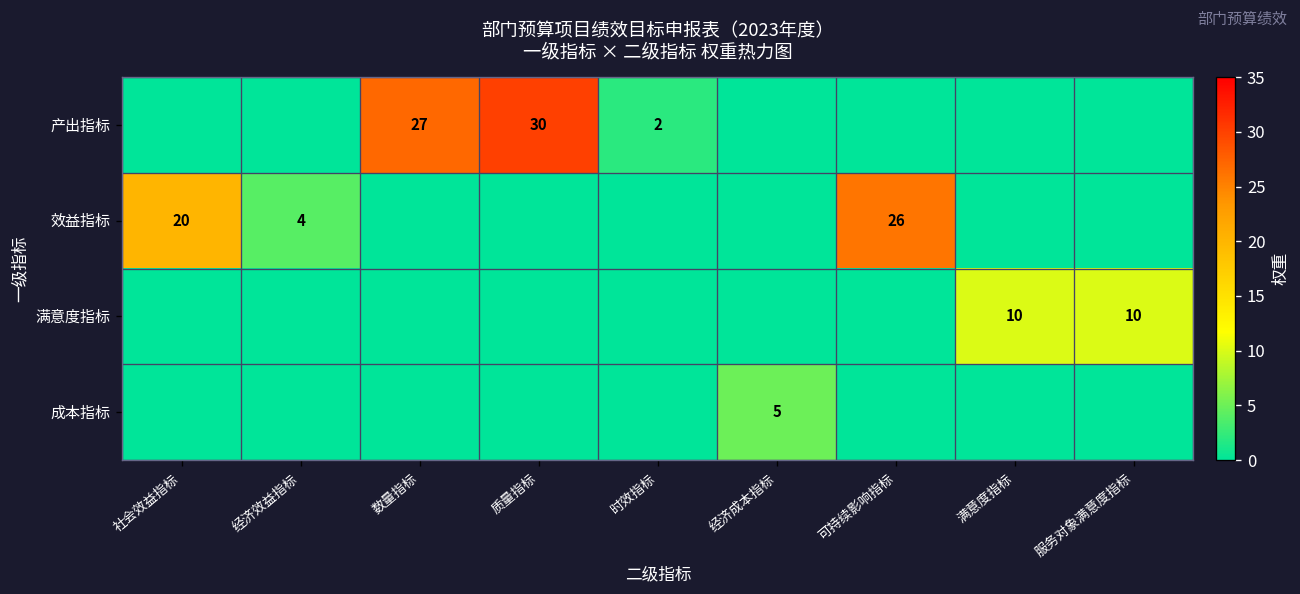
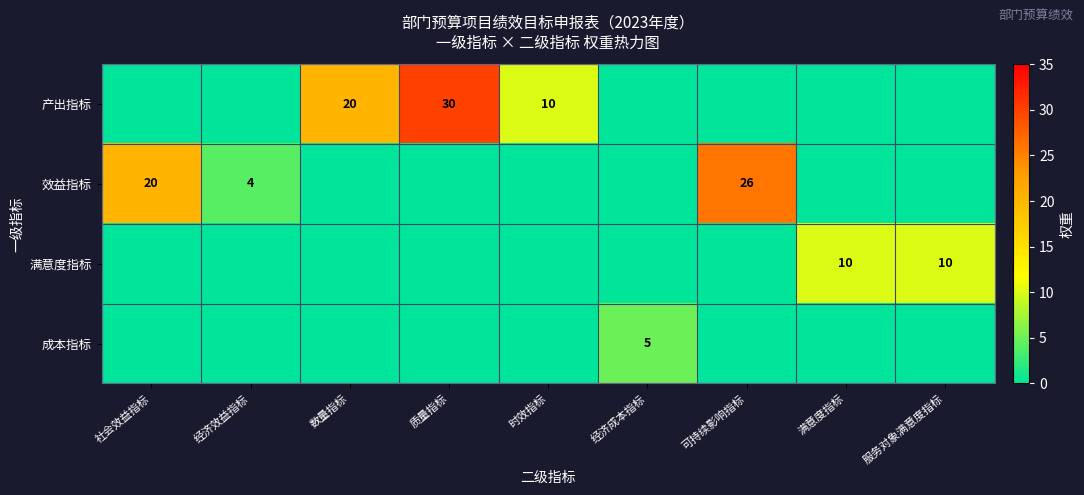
产出指标, 数量指标: 27 -> 20
产出指标, 时效指标: 2 -> 10
